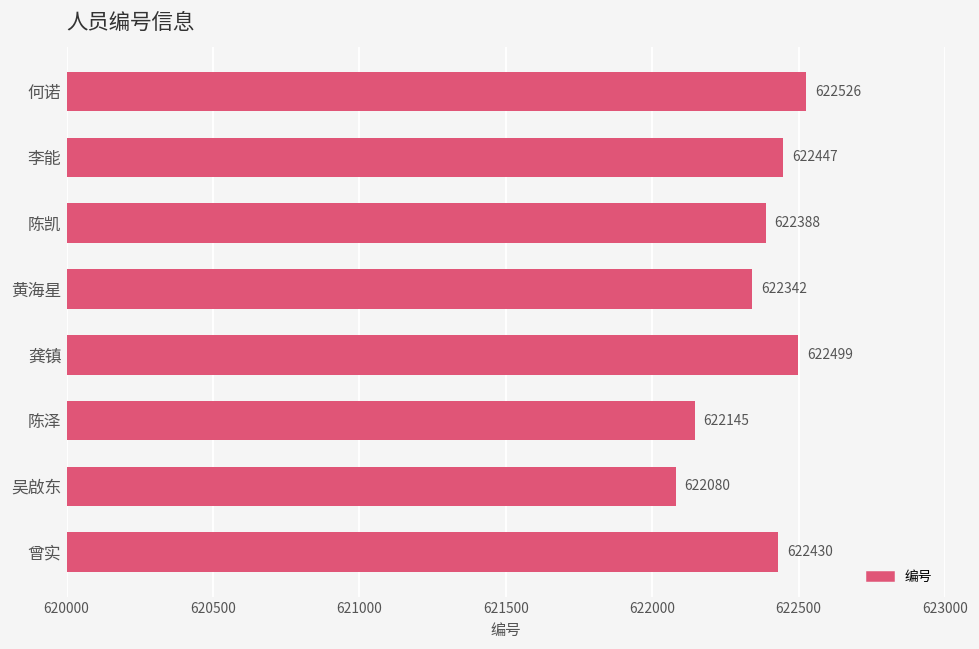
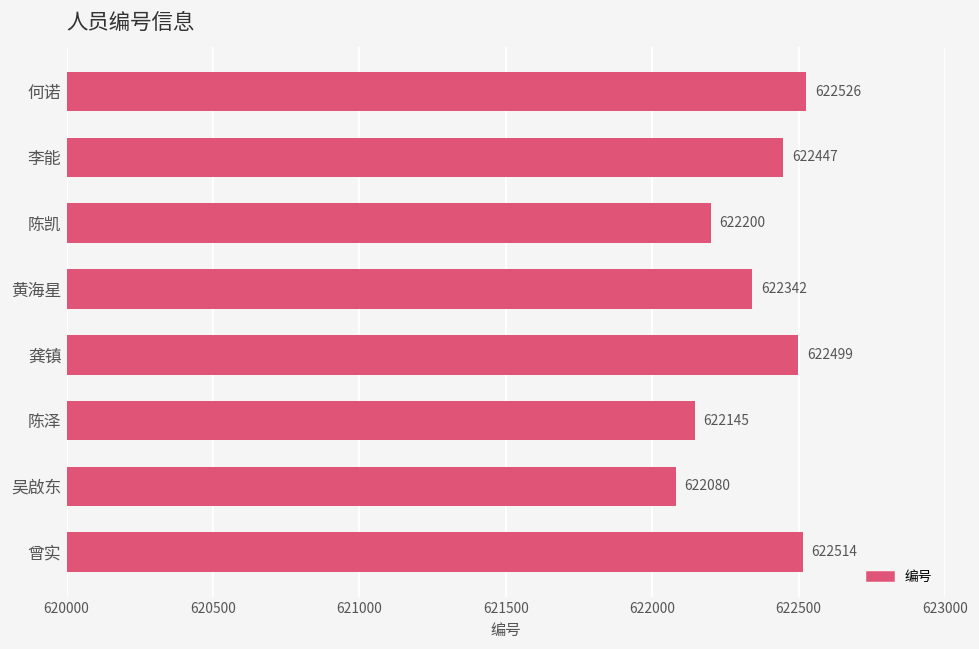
陈凯: 622388 -> 622200
曾实: 622430 -> 622514
